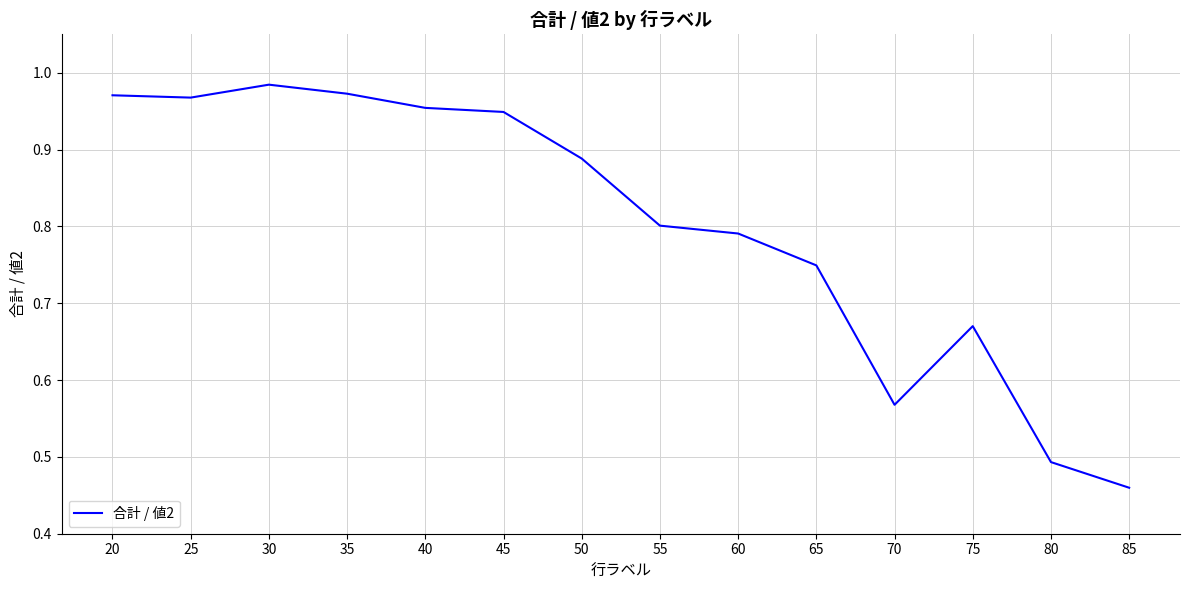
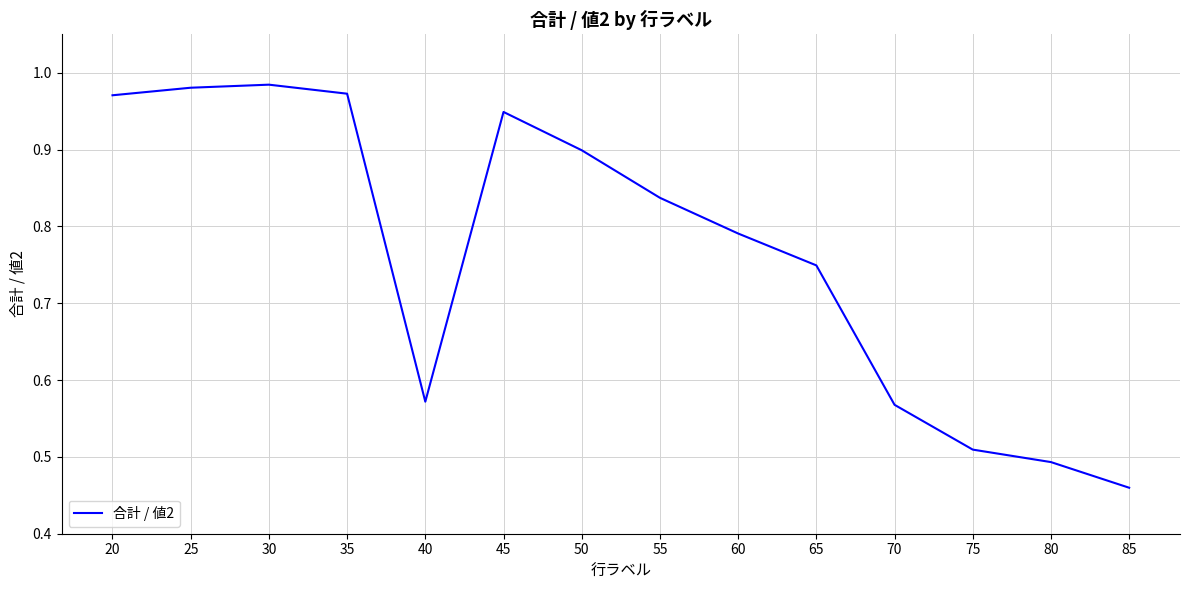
25: 0.97 -> 0.98
40: 0.95 -> 0.57
50: 0.89 -> 0.90
55: 0.80 -> 0.84
75: 0.67 -> 0.51
